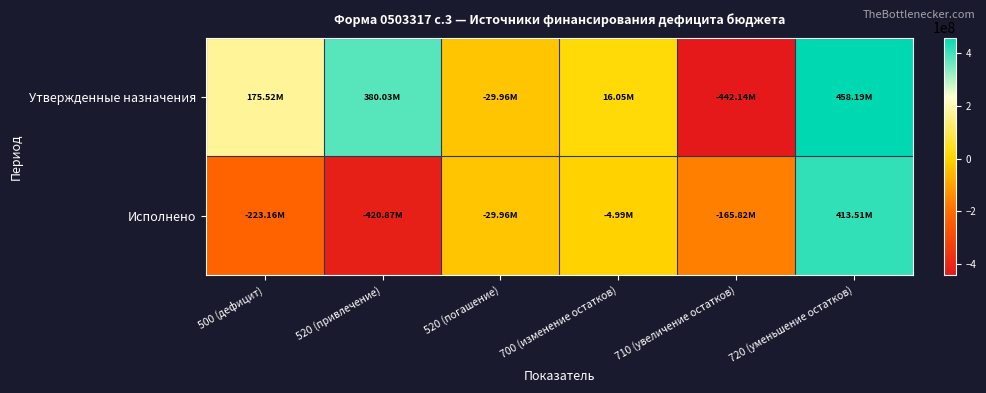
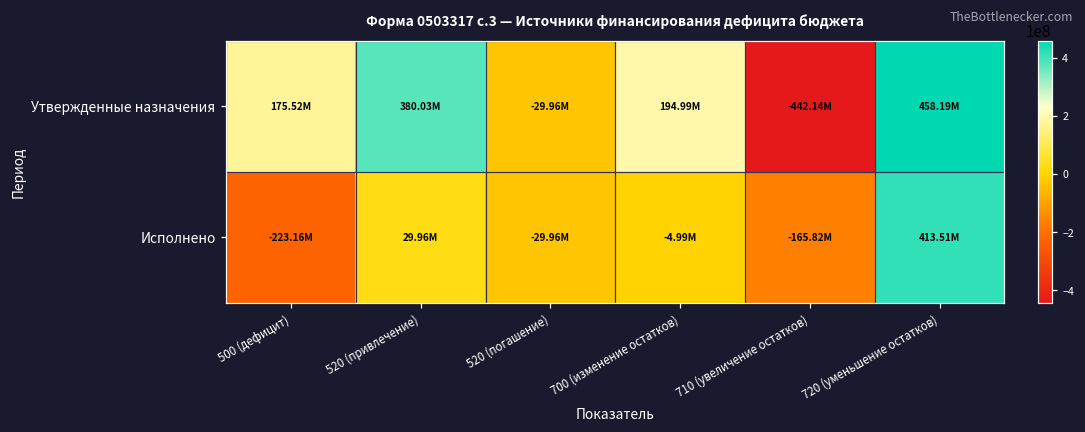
Утвержденные назначения, 700 (изменение остатков): 16.05M -> 194.99M
Исполнено, 520 (привлечение): -420.87M -> 29.96M
